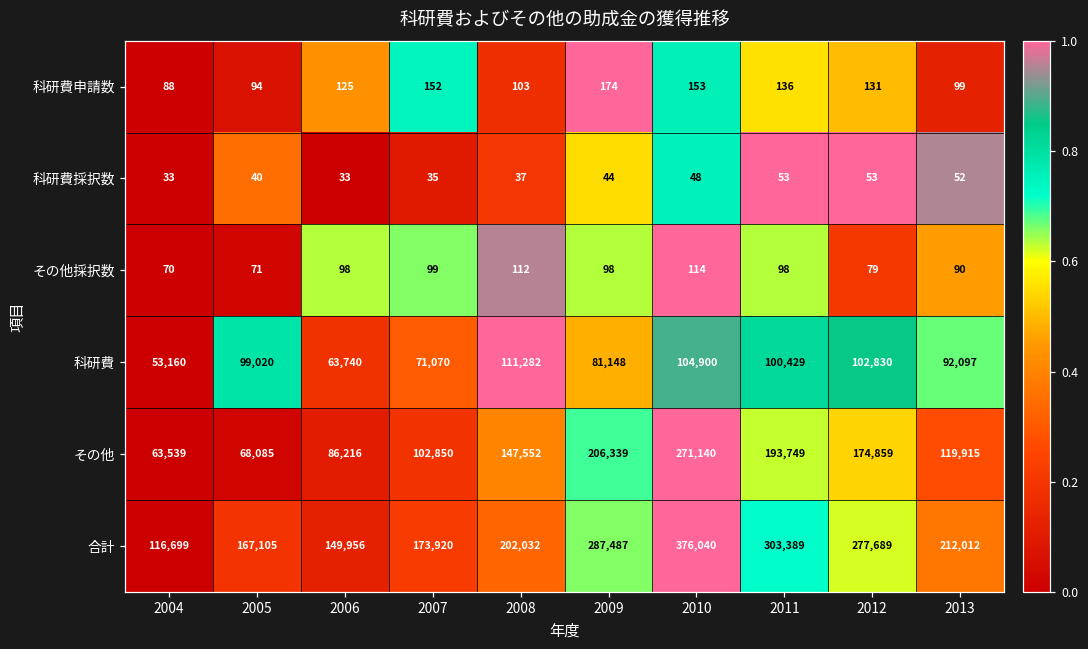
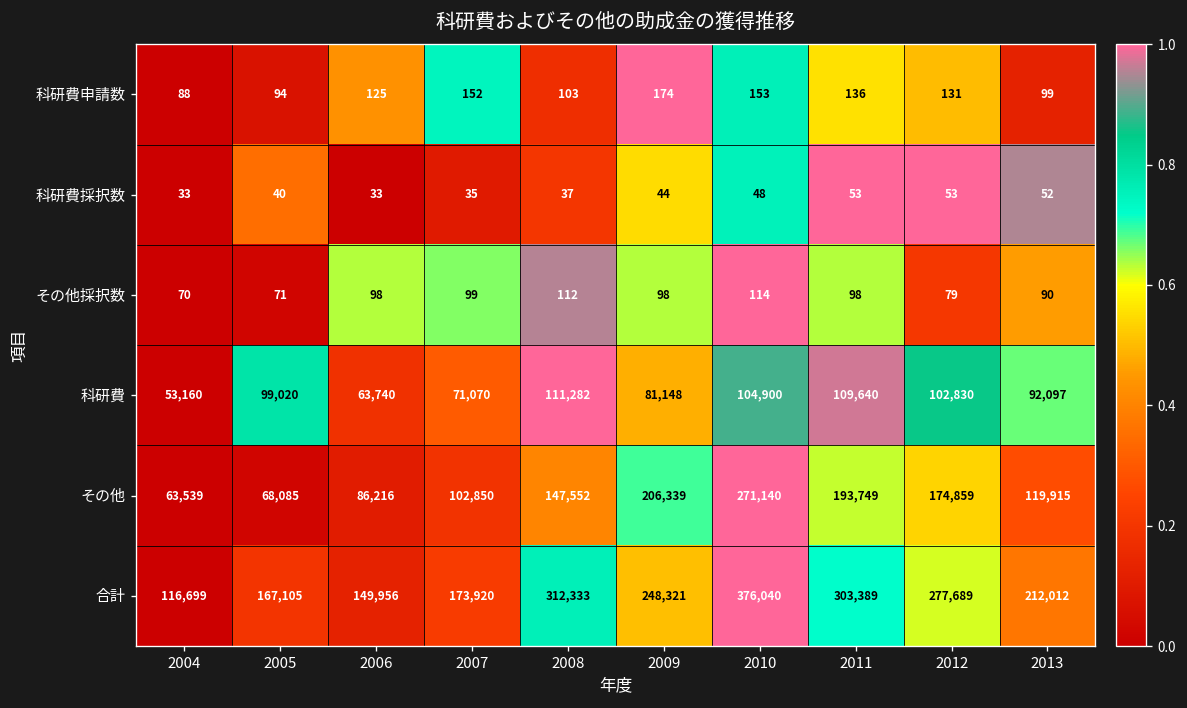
科研費, 2011: 100,429 -> 109,640
合計, 2008: 202,032 -> 312,333
合計, 2009: 287,487 -> 248,321
